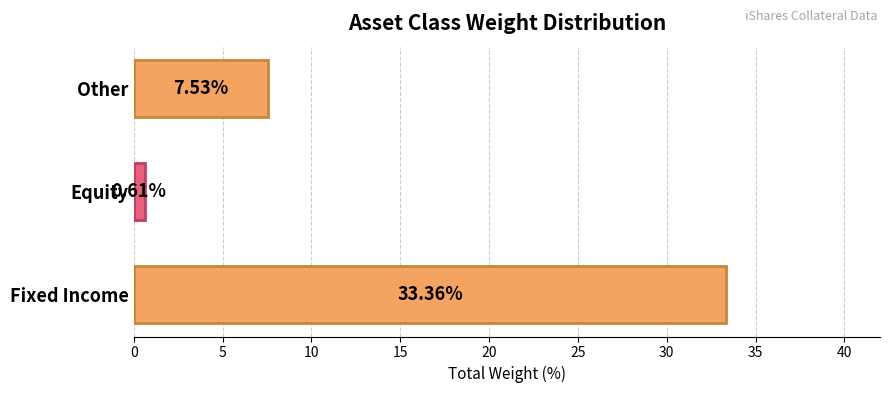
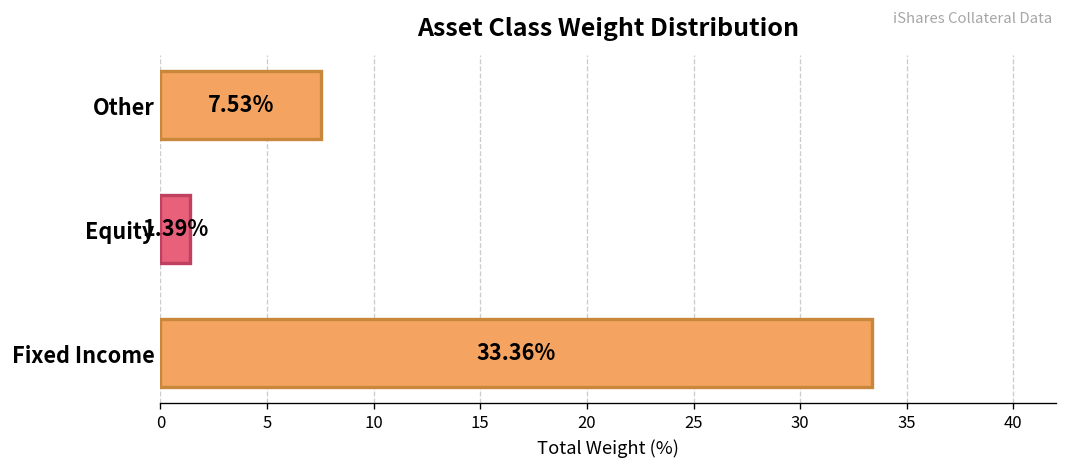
Equity: 0.61% -> 1.39%
